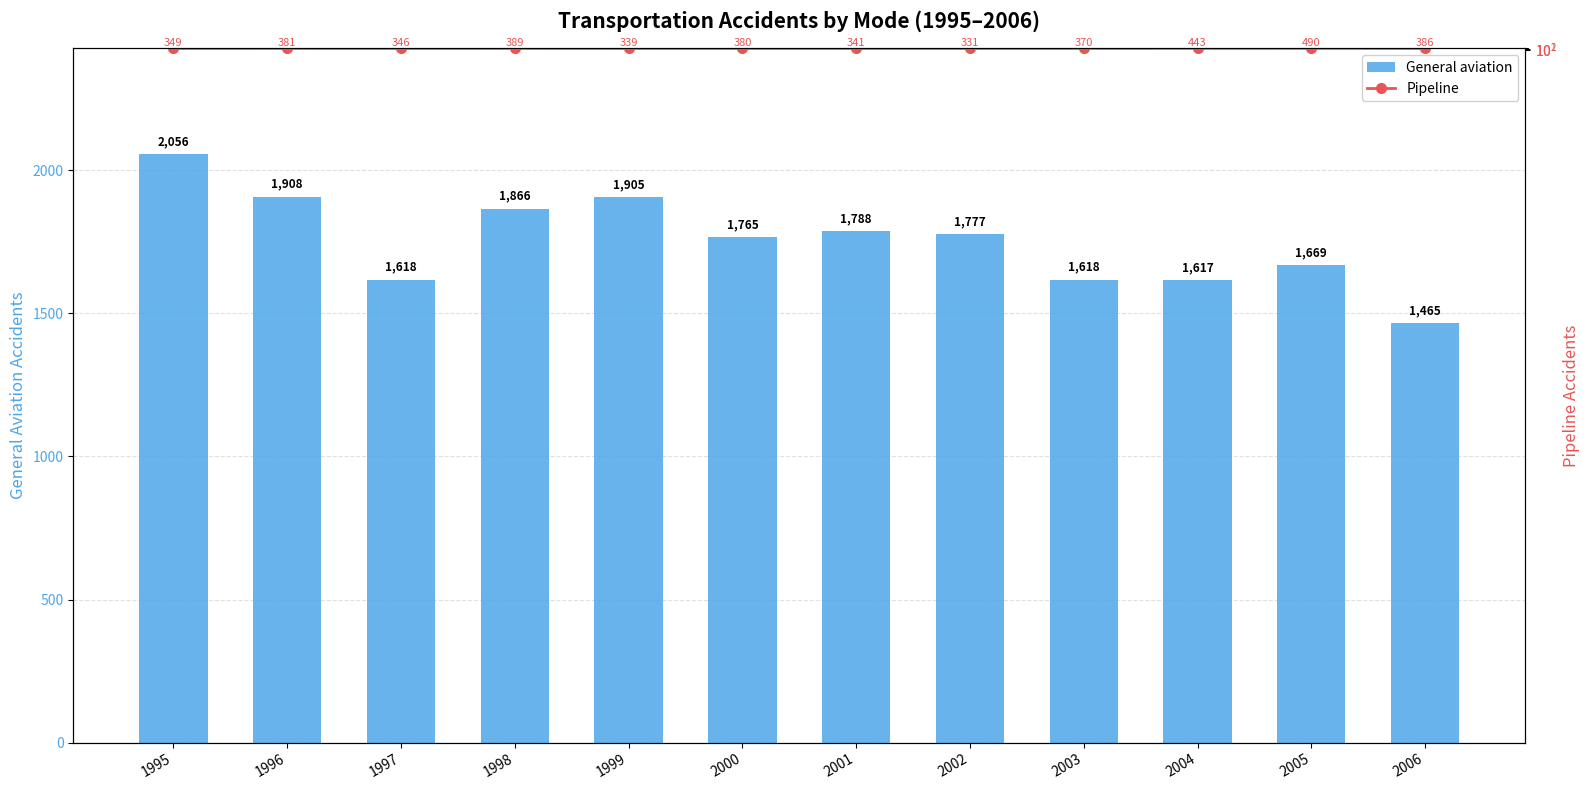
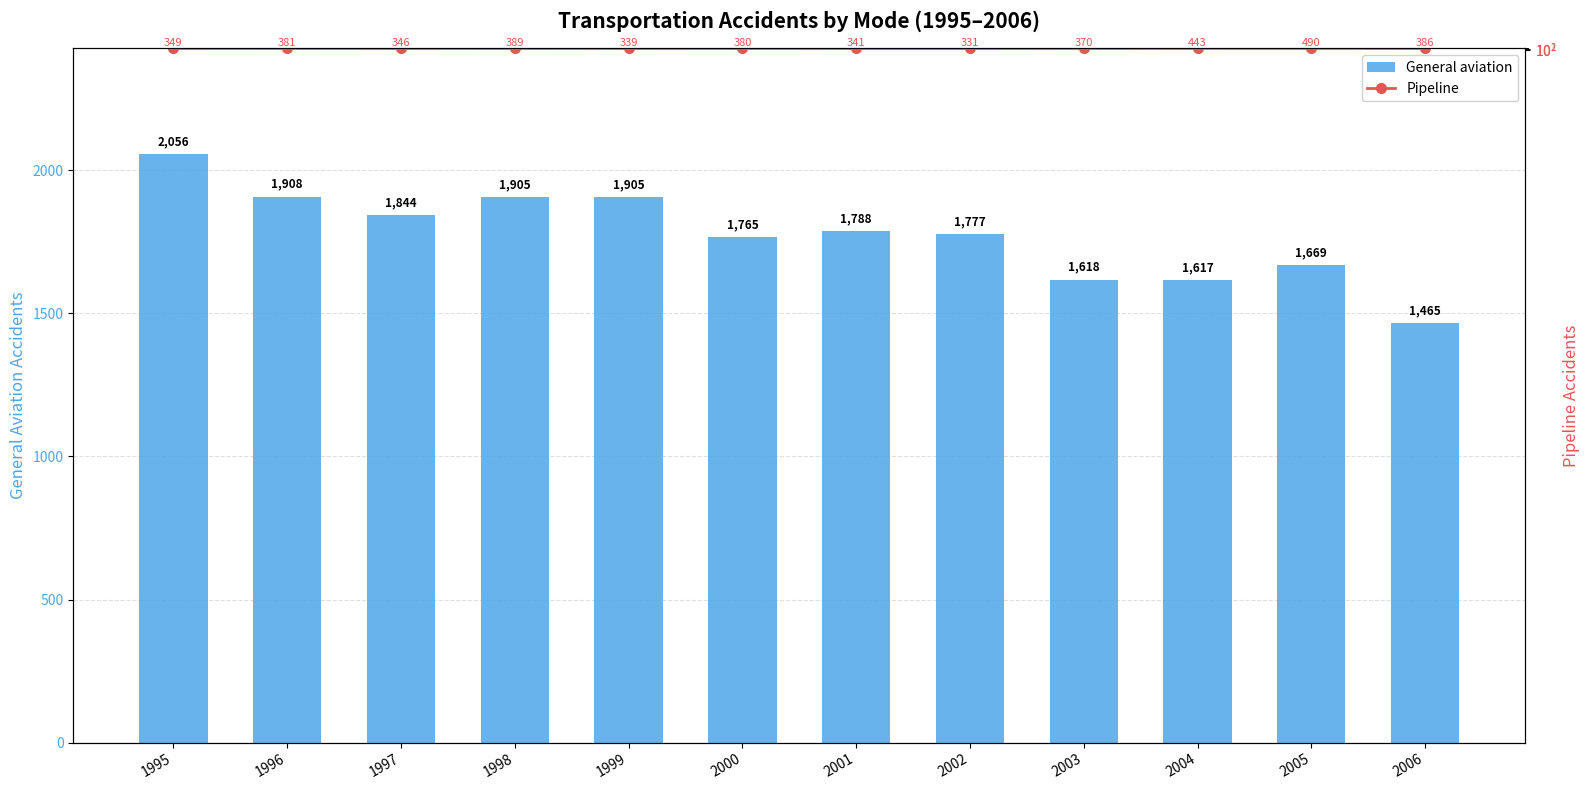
General aviation, 1997: 1,618 -> 1,844
General aviation, 1998: 1,866 -> 1,905
